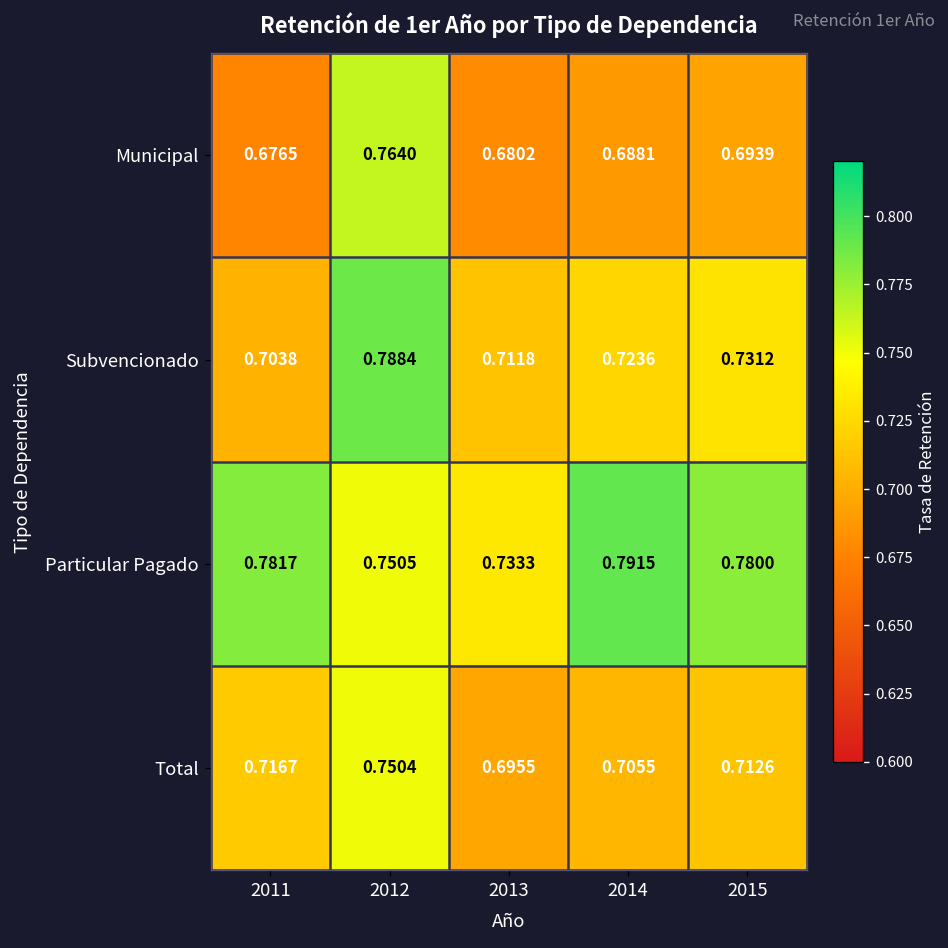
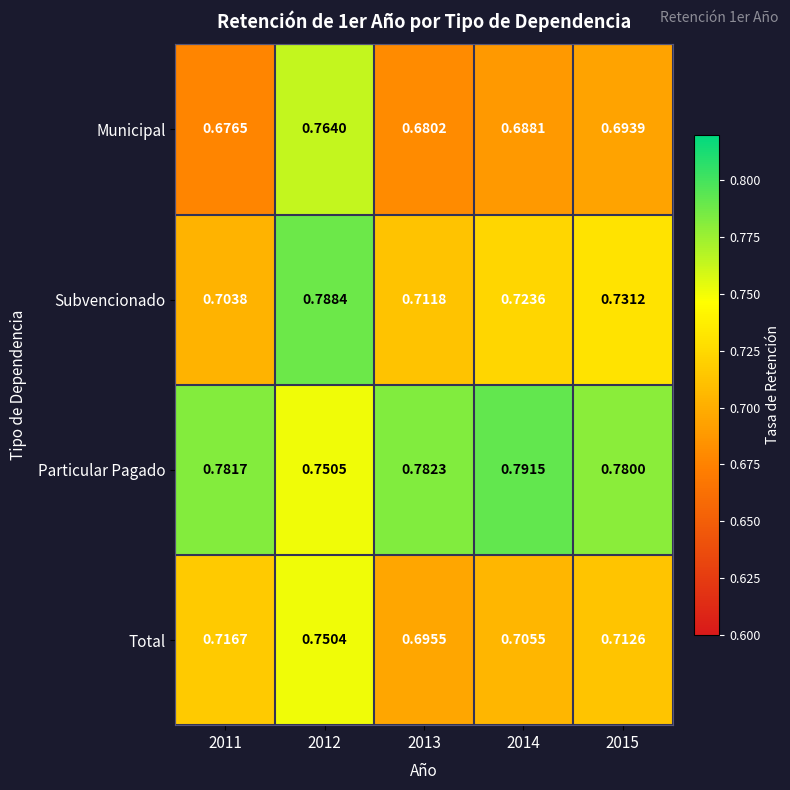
Particular Pagado, 2013: 0.7333 -> 0.7823
